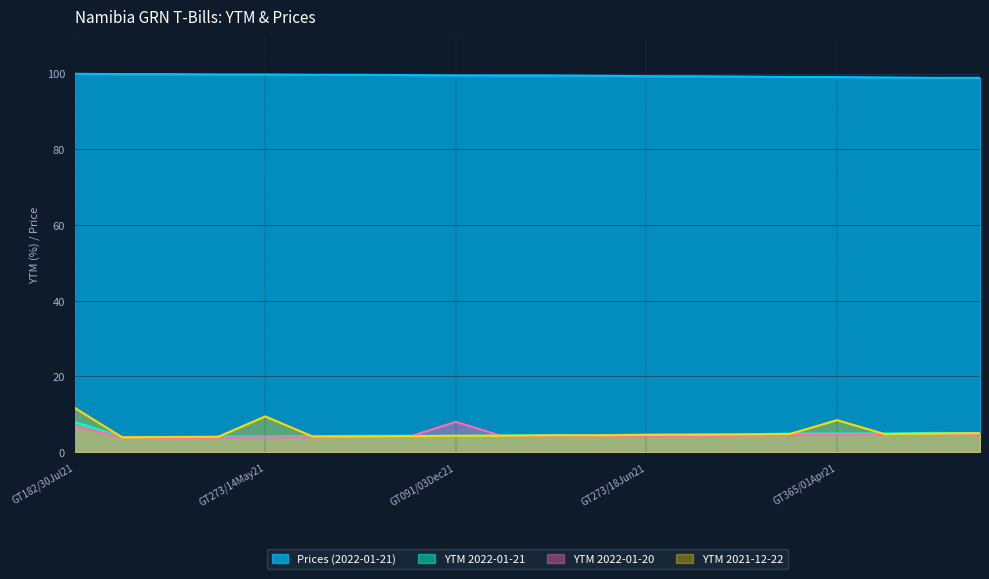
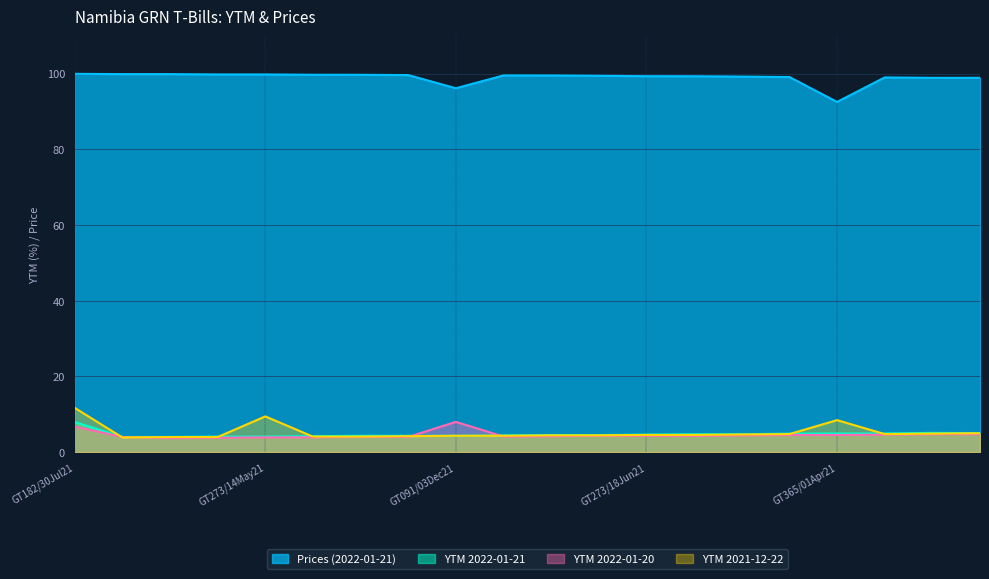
Prices (2022-01-21), GT091/03Dec21: 100 -> 96
Prices (2022-01-21), GT365/01Apr21: 99 -> 93
